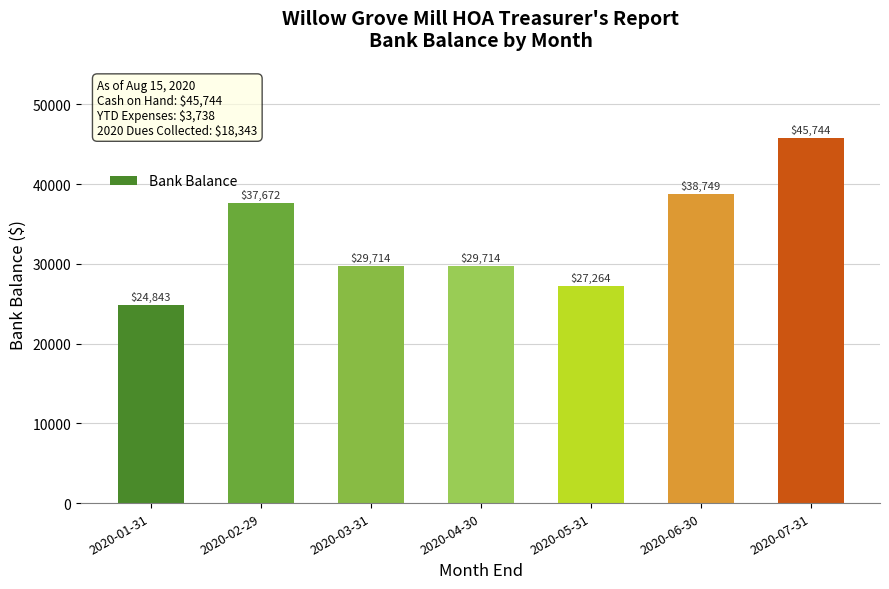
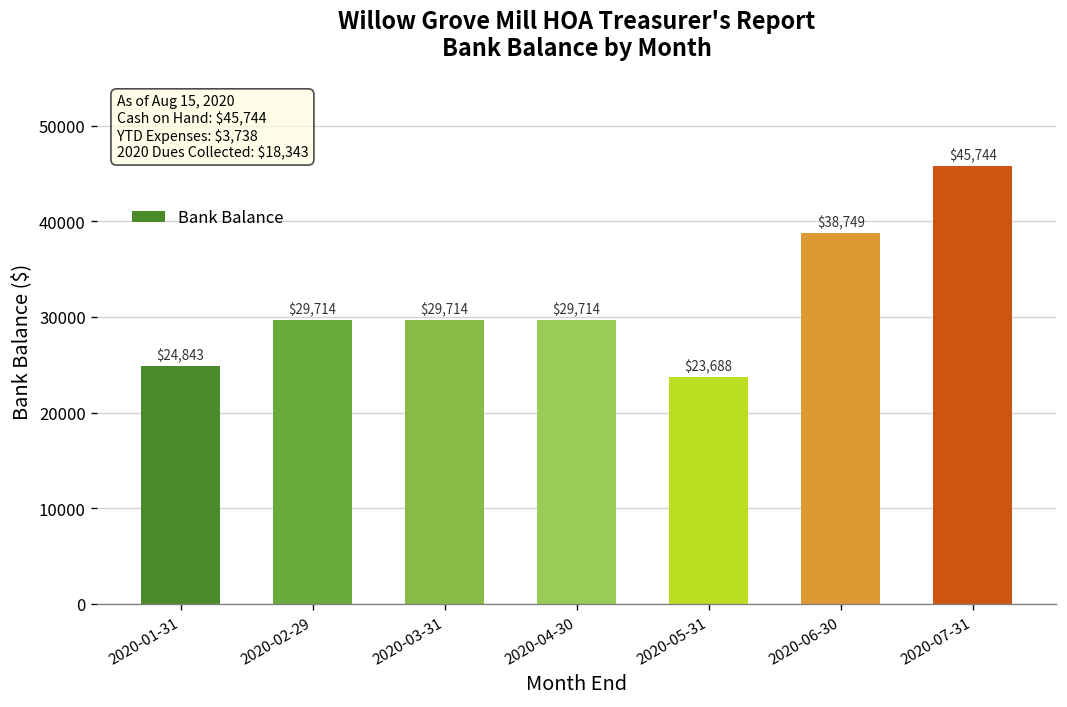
2020-02-29: $37,672 -> $29,714
2020-05-31: $27,264 -> $23,688
